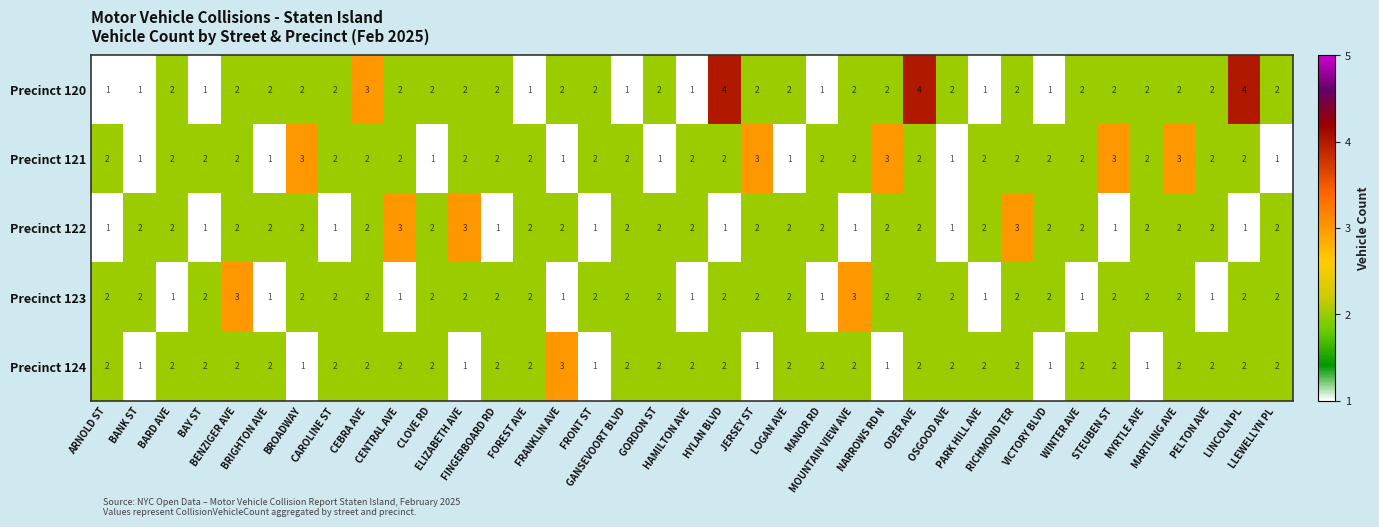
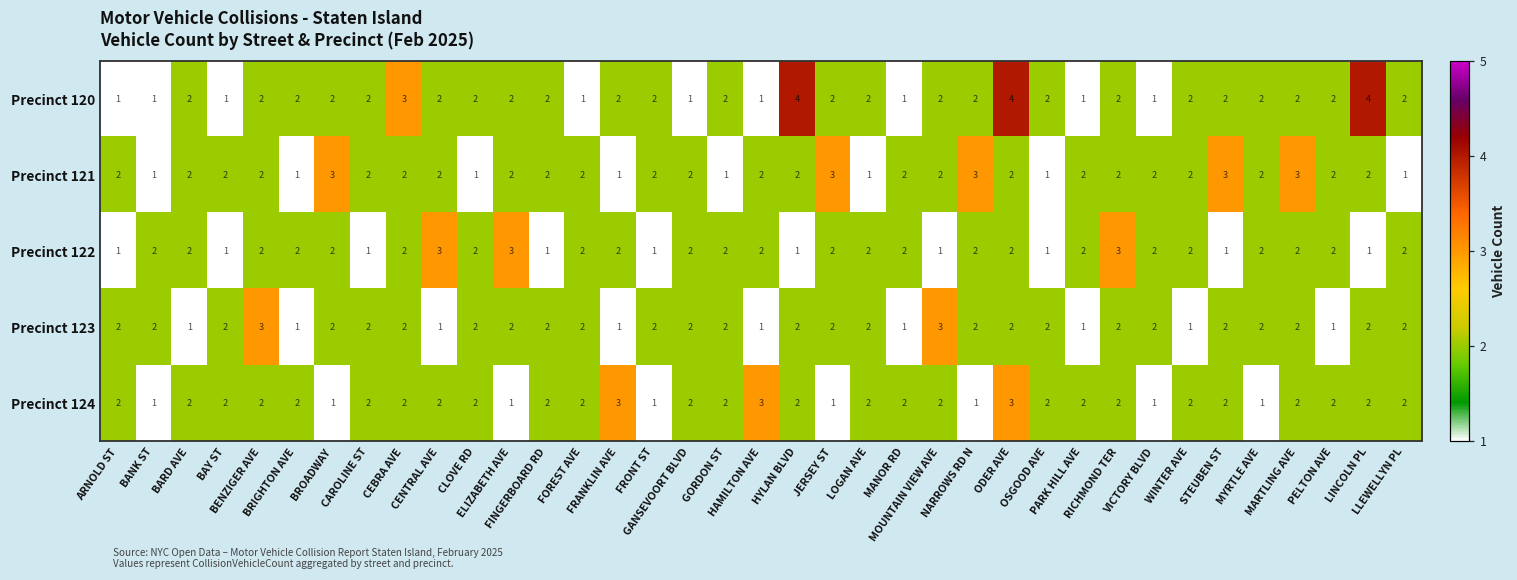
Precinct 124, HAMILTON AVE: 2 -> 3
Precinct 124, ODER AVE: 2 -> 3
